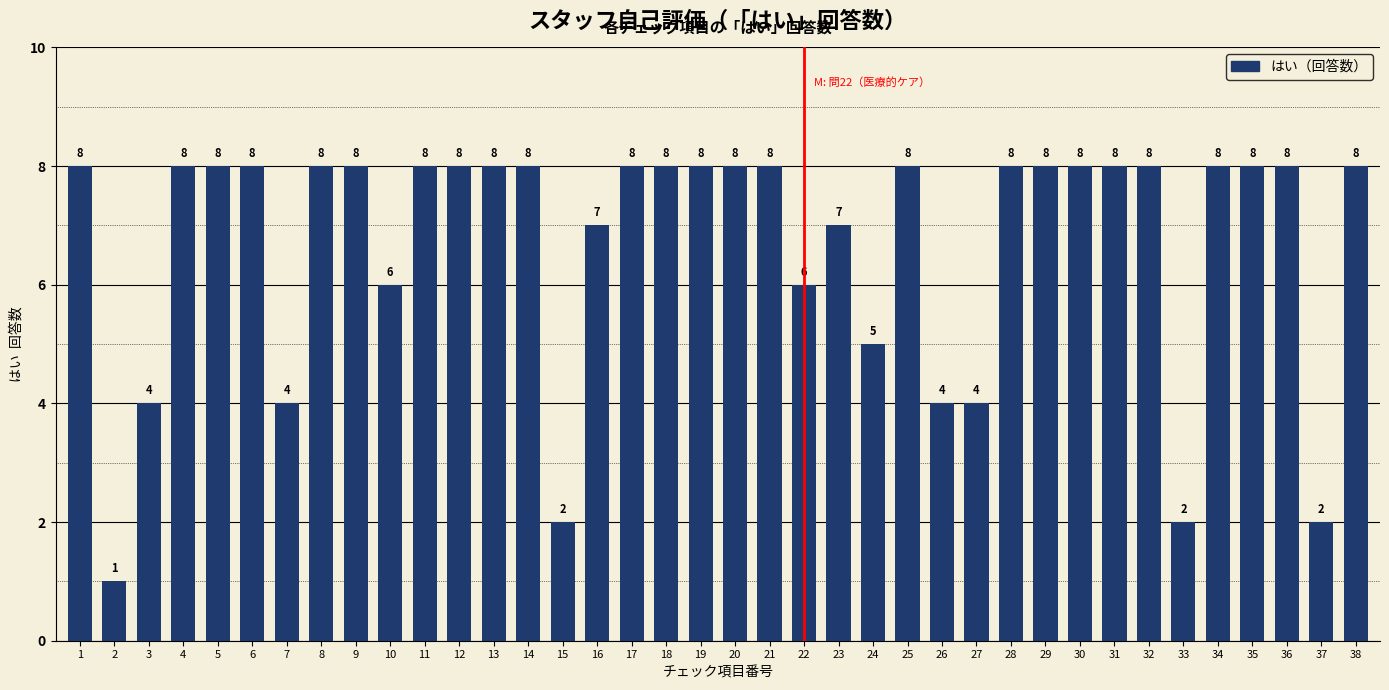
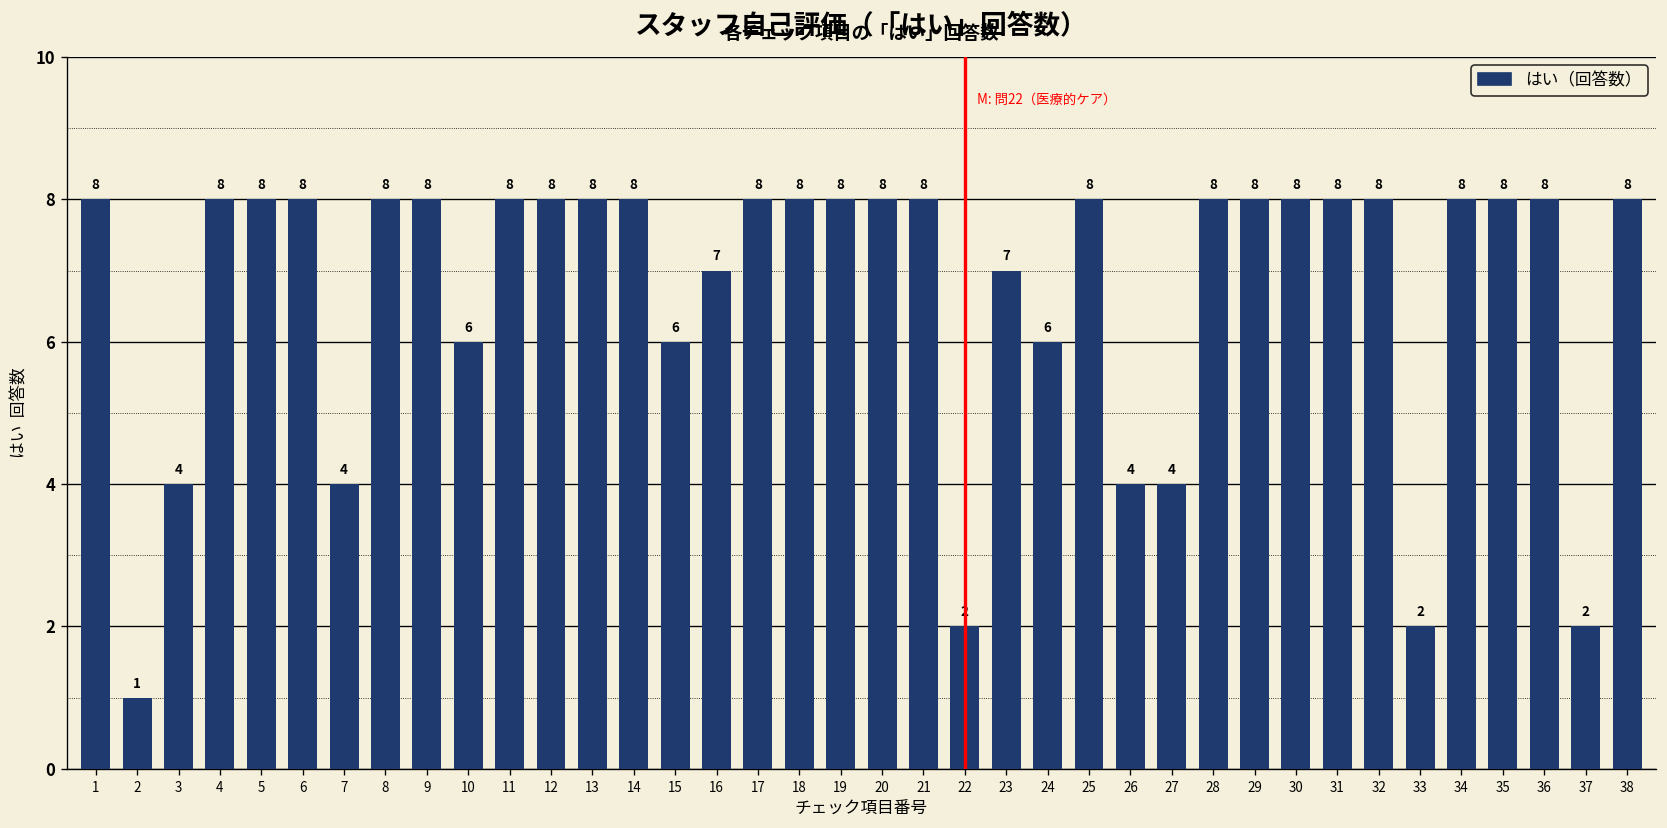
15: 2 -> 6
22: 6 -> 2
24: 5 -> 6
